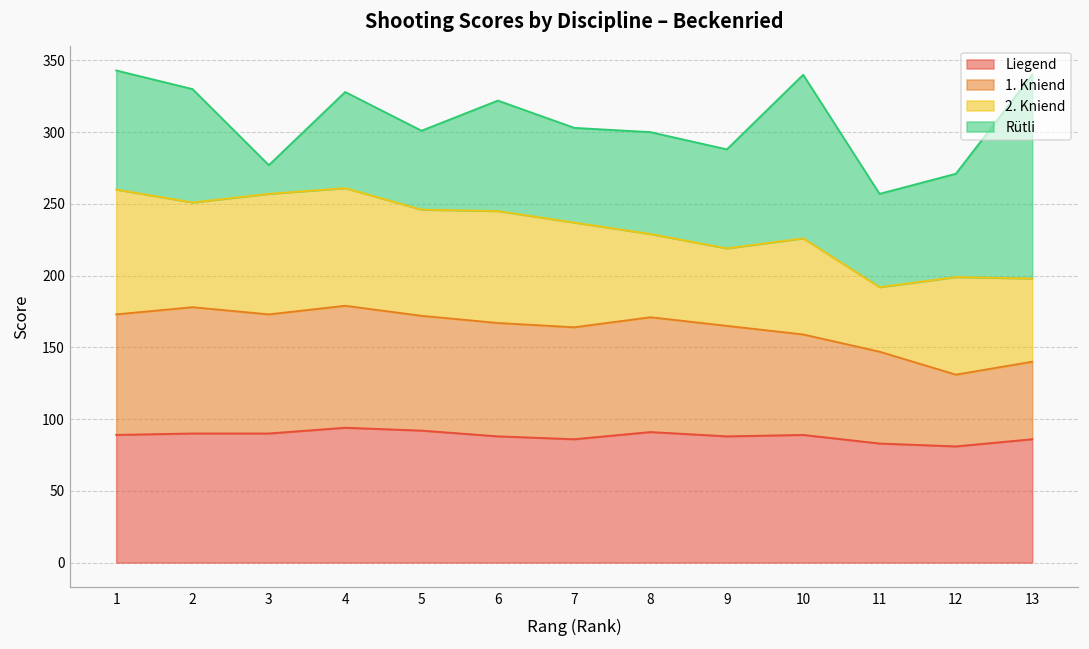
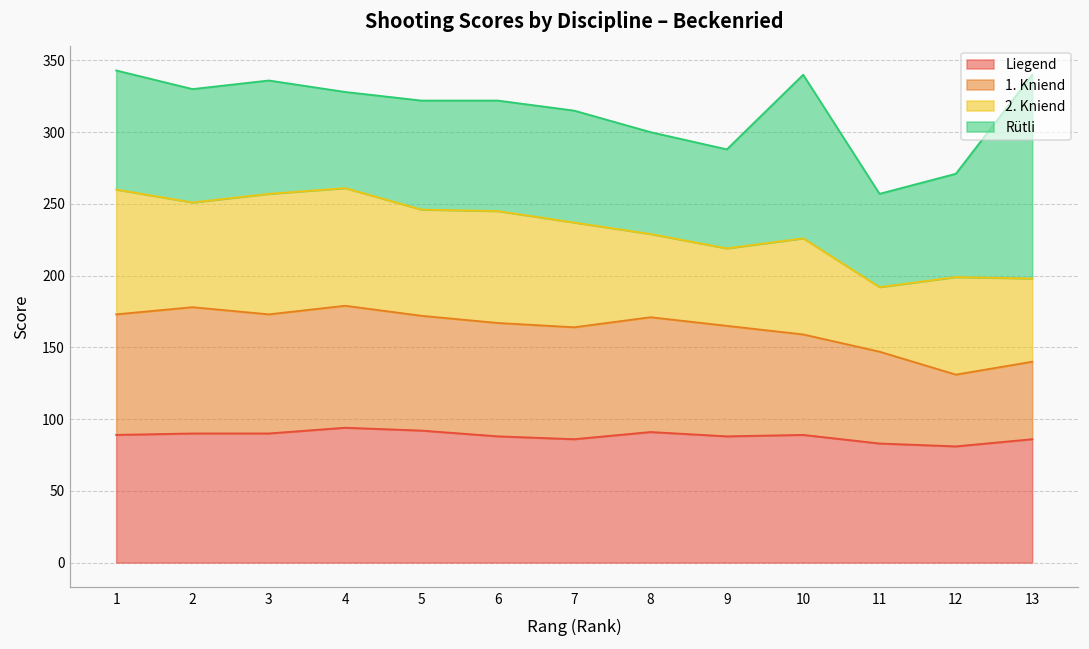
Rütli, 3: 20 -> 79
Rütli, 5: 55 -> 76
Rütli, 7: 66 -> 78
